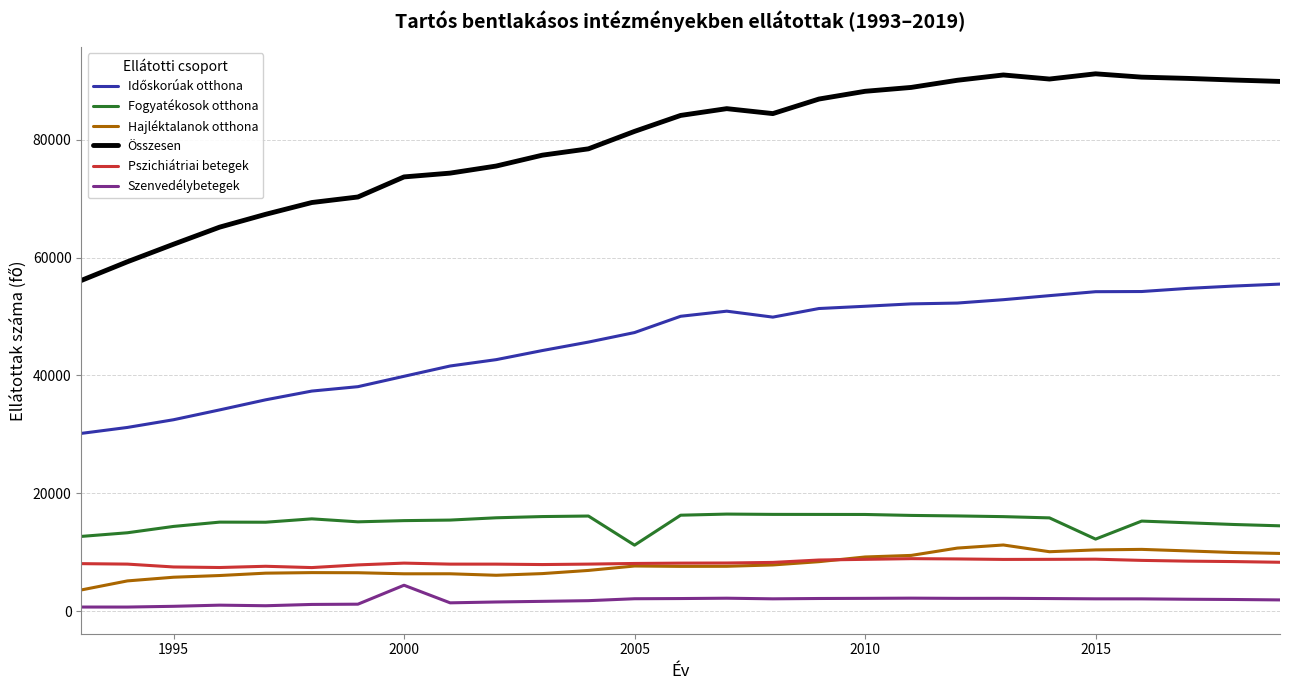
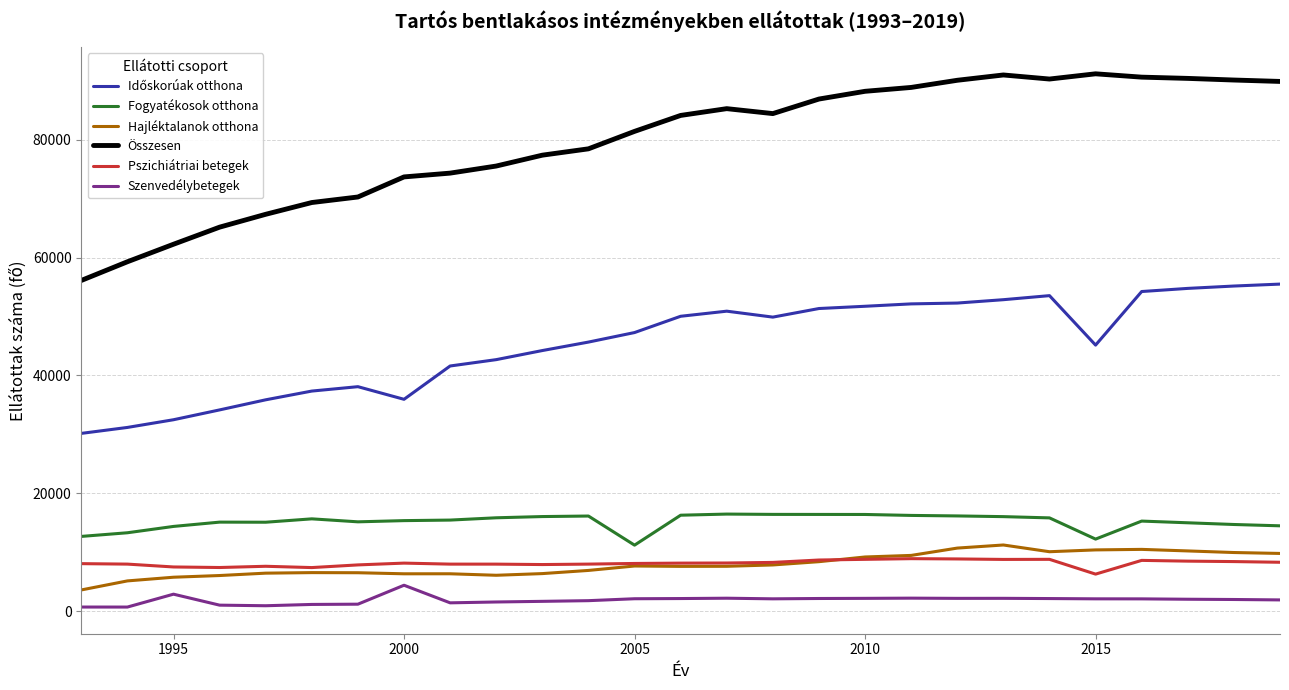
Szenvedélybetegek, 1995: 1000 -> 3000
Időskorúak otthona, 2000: 40000 -> 36000
Időskorúak otthona, 2015: 54000 -> 45000
Pszichiátriai betegek, 2015: 9000 -> 6000
